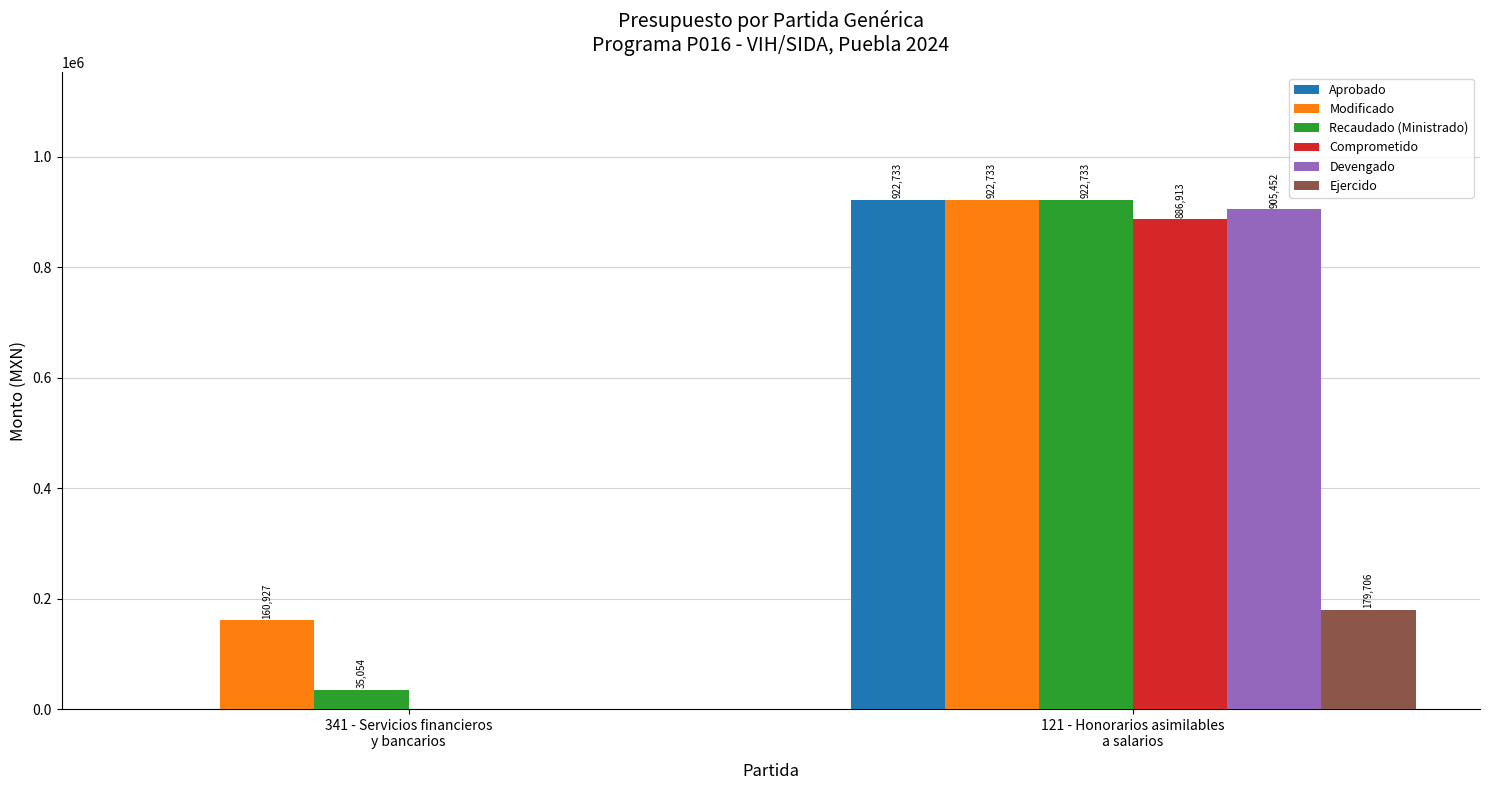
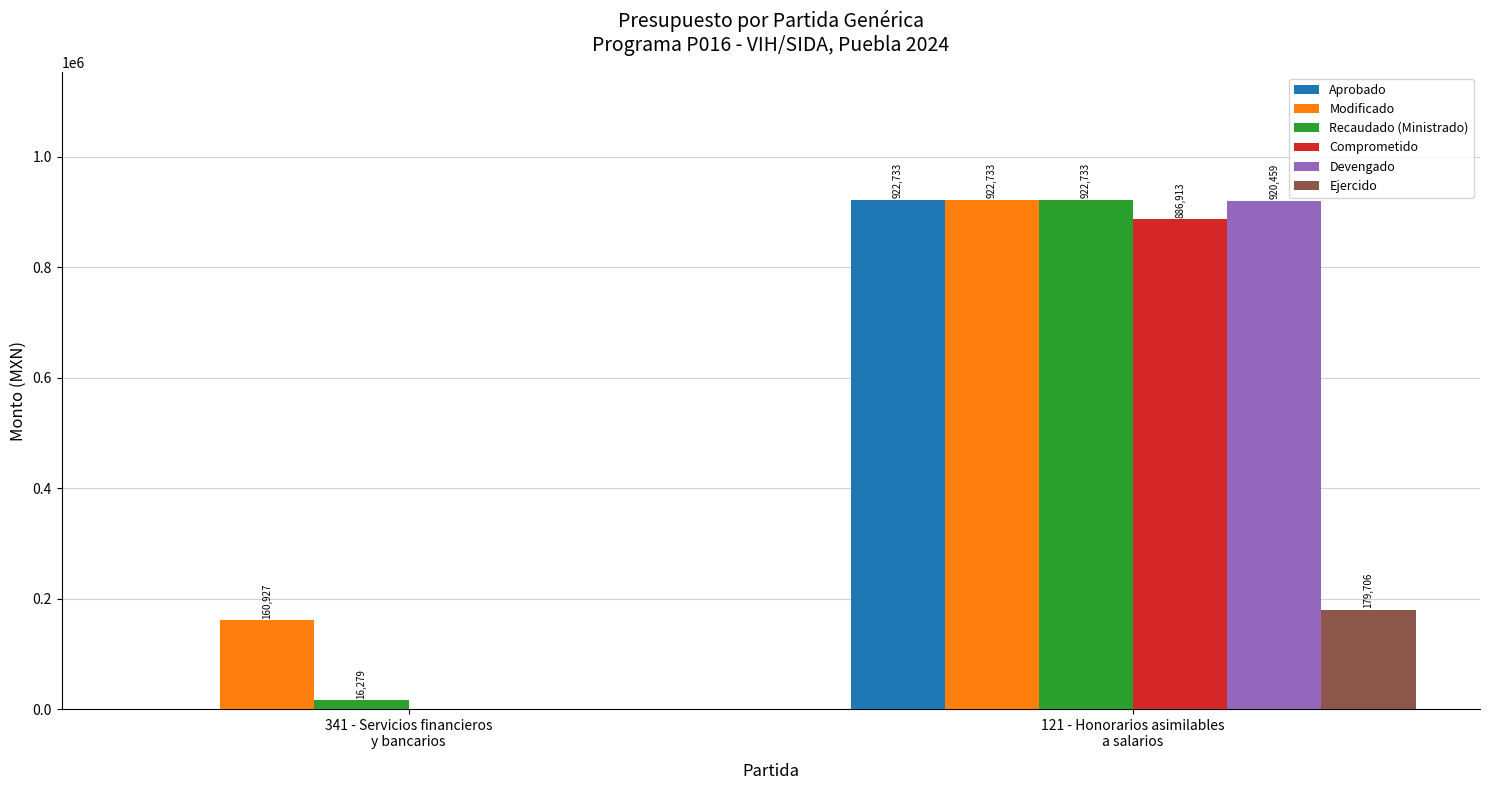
Recaudado (Ministrado), 341 - Servicios financieros y bancarios: 35,054 -> 16,279
Devengado, 121 - Honorarios asimilables a salarios: 905,452 -> 920,459
